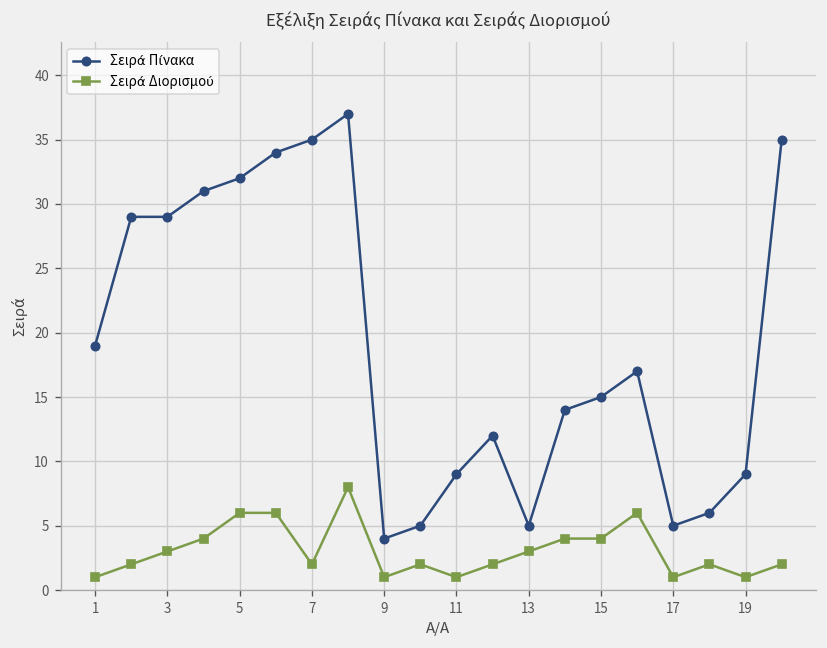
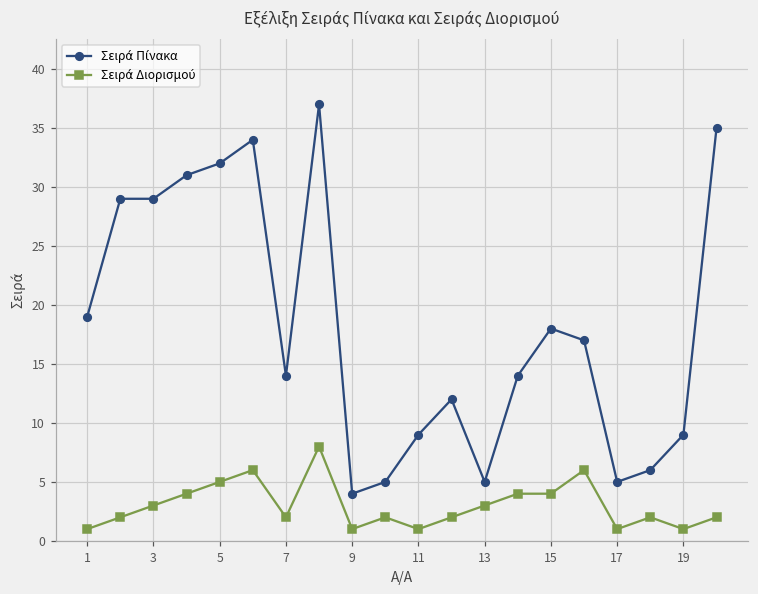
Σειρά Διορισμού, 5: 6 -> 5
Σειρά Πίνακα, 7: 35 -> 14
Σειρά Πίνακα, 15: 15 -> 18
